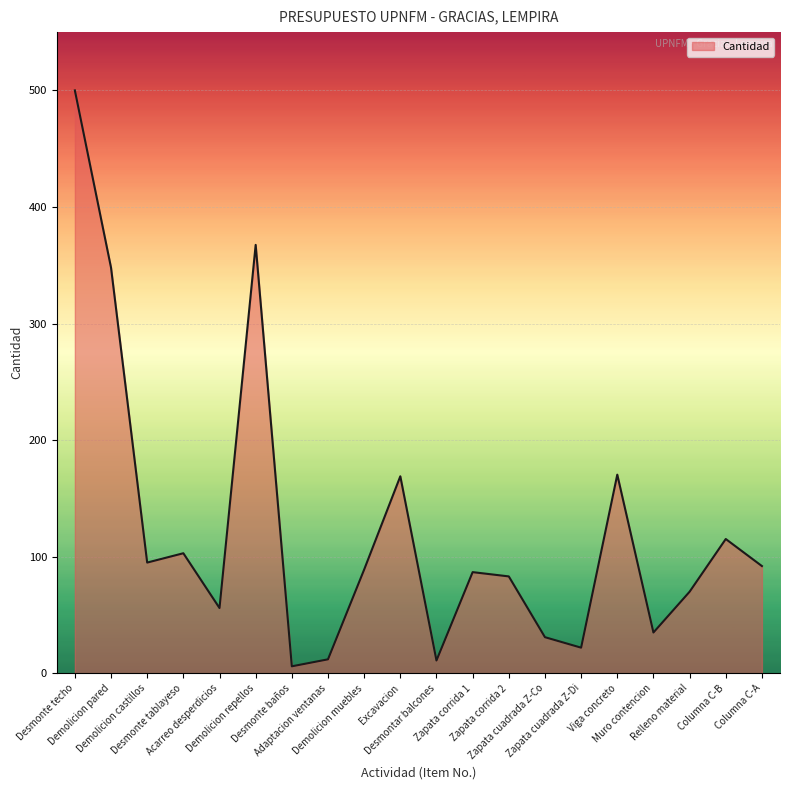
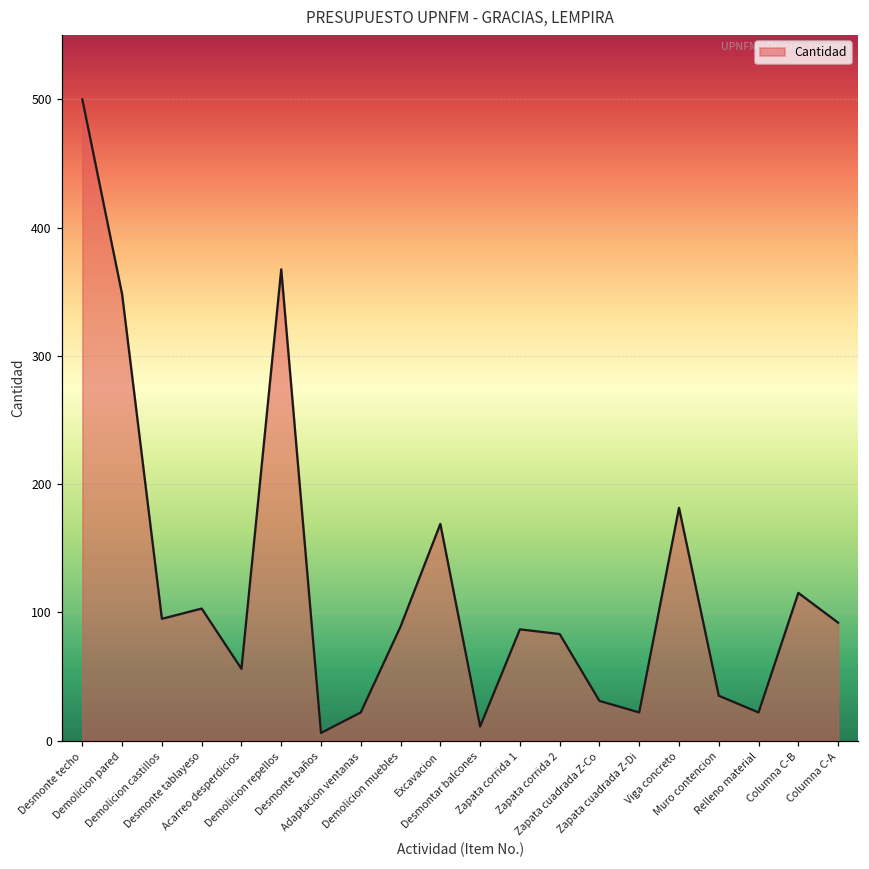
Adaptacion ventanas: 12 -> 22
Viga concreto: 170 -> 182
Relleno material: 70 -> 22
